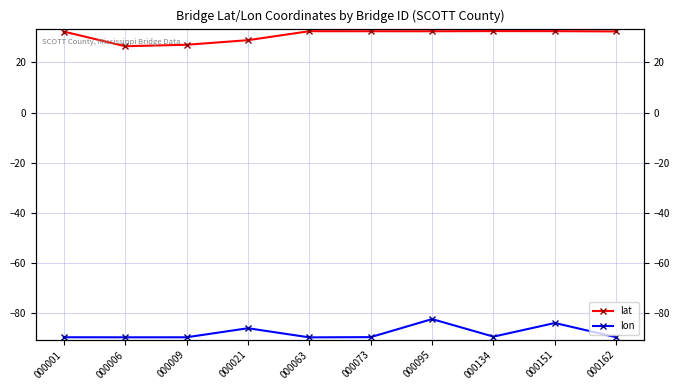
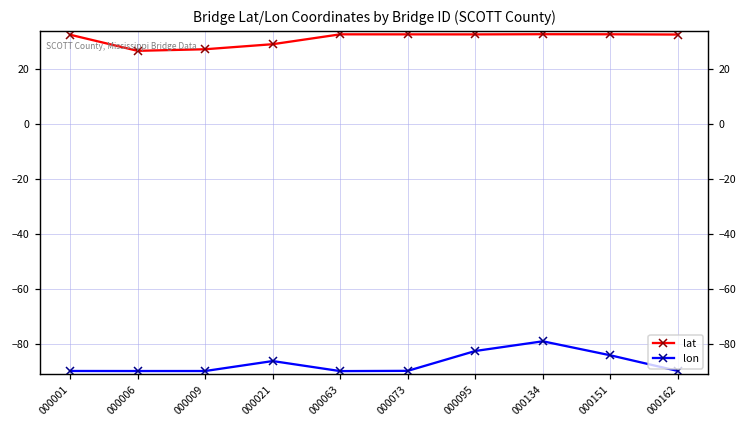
lon, 000134: -89 -> -79
